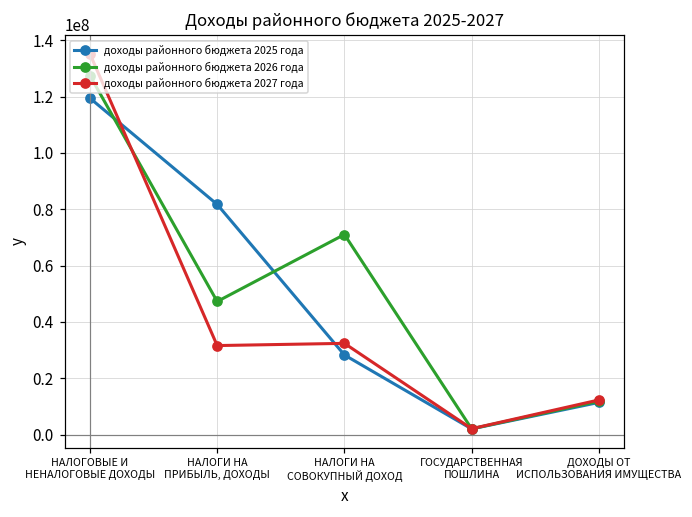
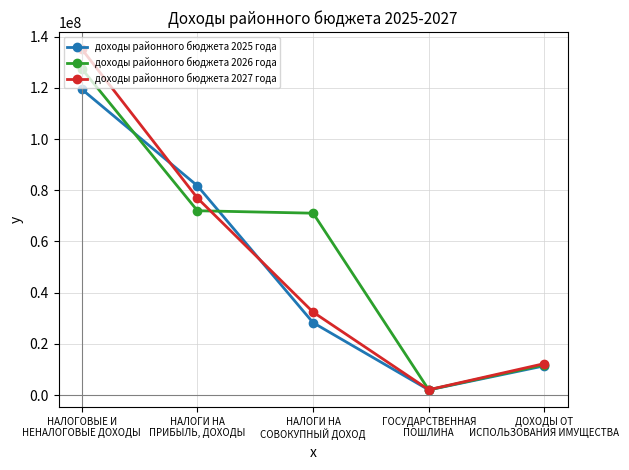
доходы районного бюджета 2026 года, НАЛОГИ НА ПРИБЫЛЬ, ДОХОДЫ: 47000000 -> 72000000
доходы районного бюджета 2027 года, НАЛОГИ НА ПРИБЫЛЬ, ДОХОДЫ: 32000000 -> 77000000
